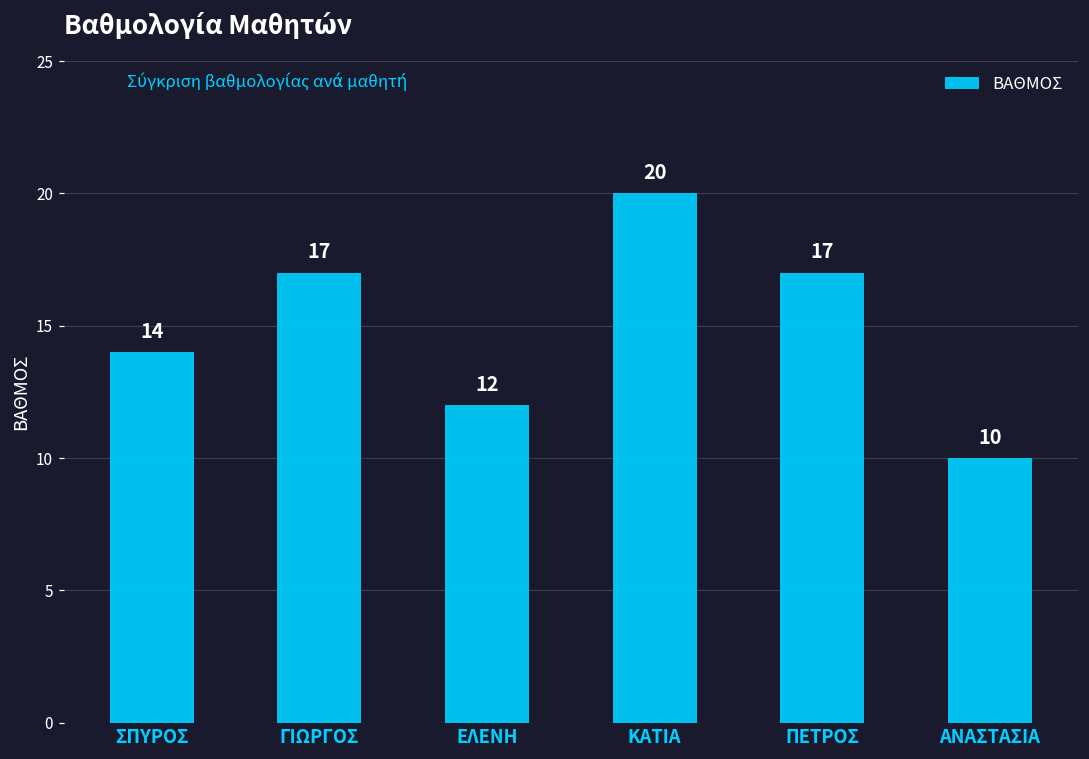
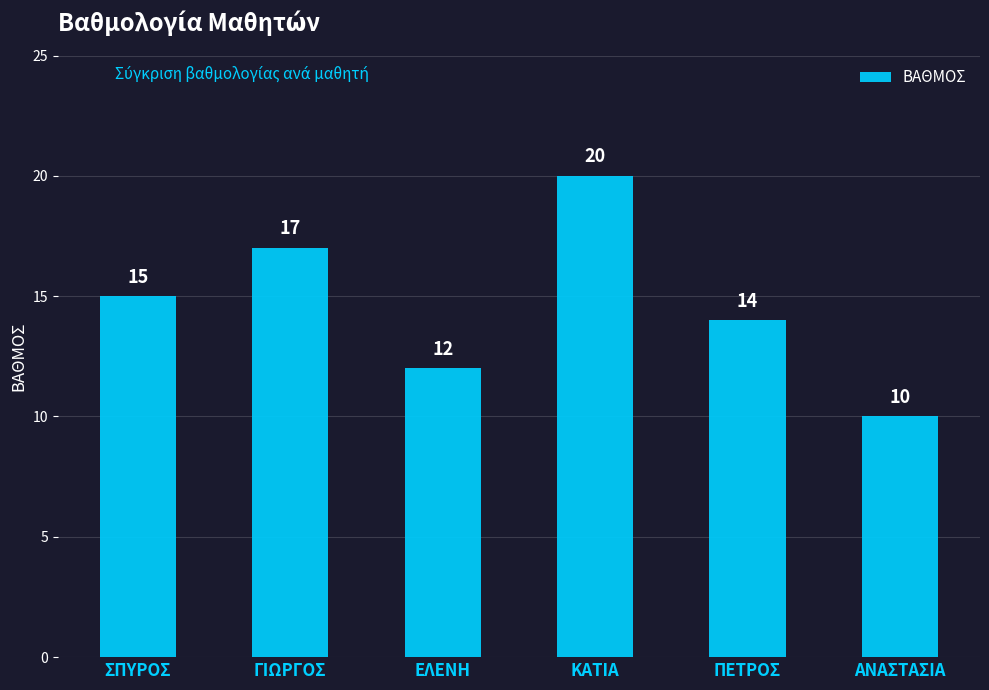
ΣΠΥΡΟΣ: 14 -> 15
ΠΕΤΡΟΣ: 17 -> 14
